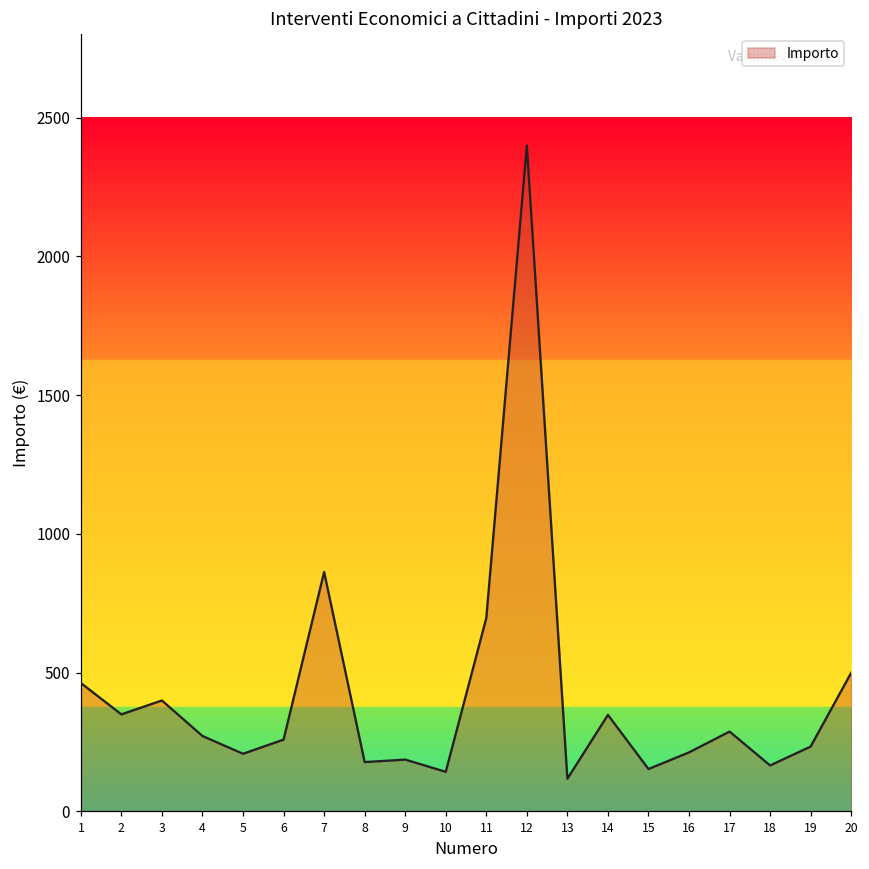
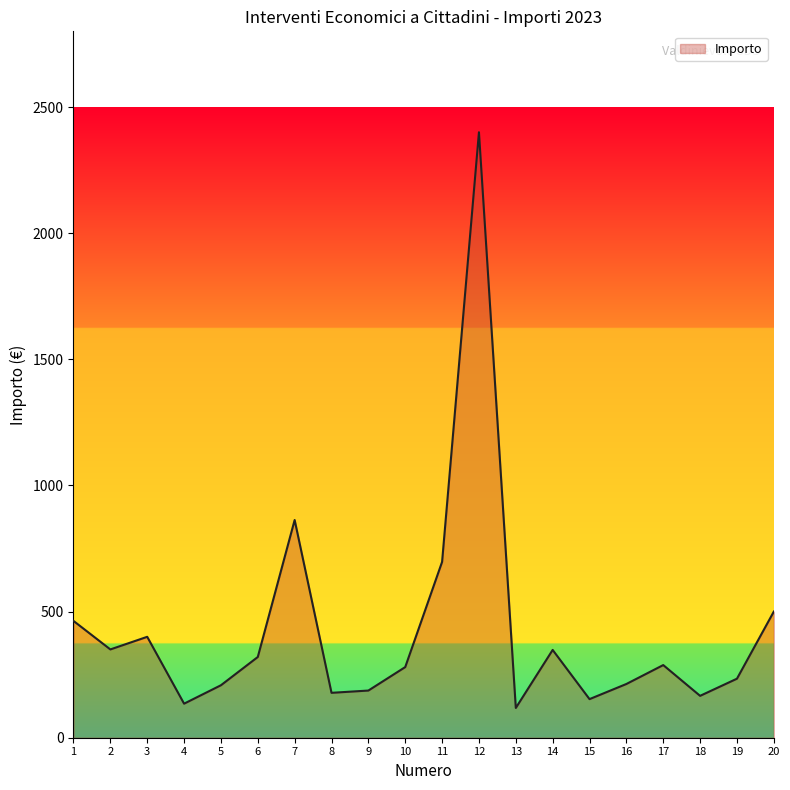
4: 270 -> 140
6: 260 -> 320
10: 140 -> 280
